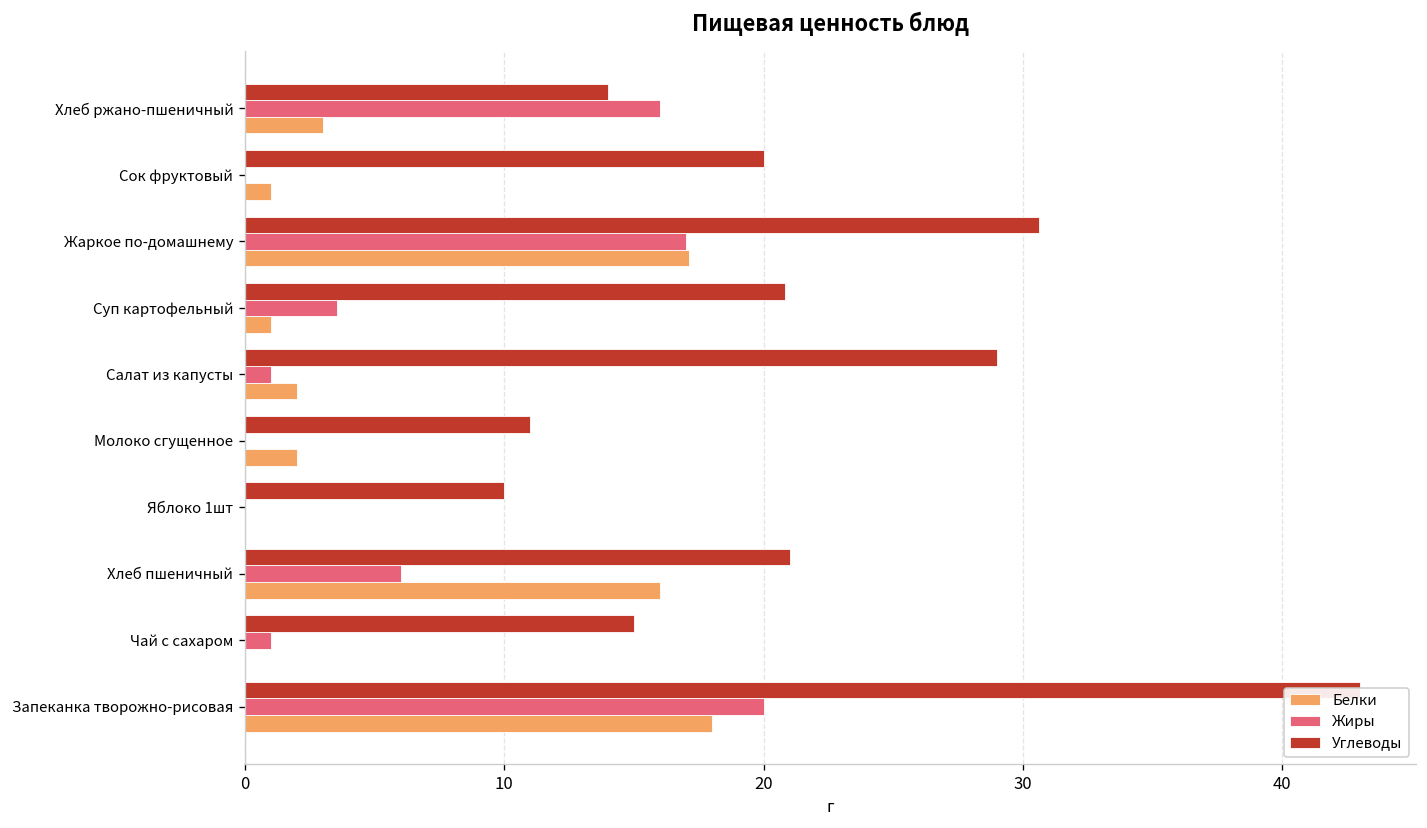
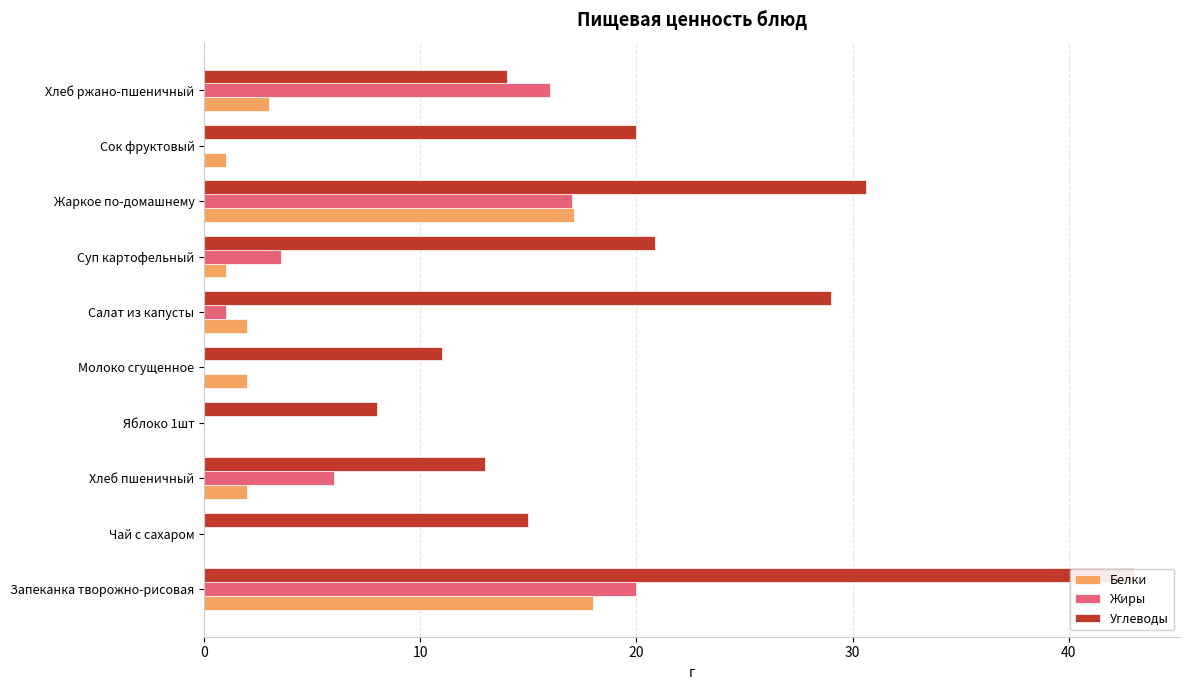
Углеводы, Яблоко 1шт: 10 -> 8
Углеводы, Хлеб пшеничный: 21 -> 13
Белки, Хлеб пшеничный: 16 -> 2
Жиры, Чай с сахаром: 1 -> 0
